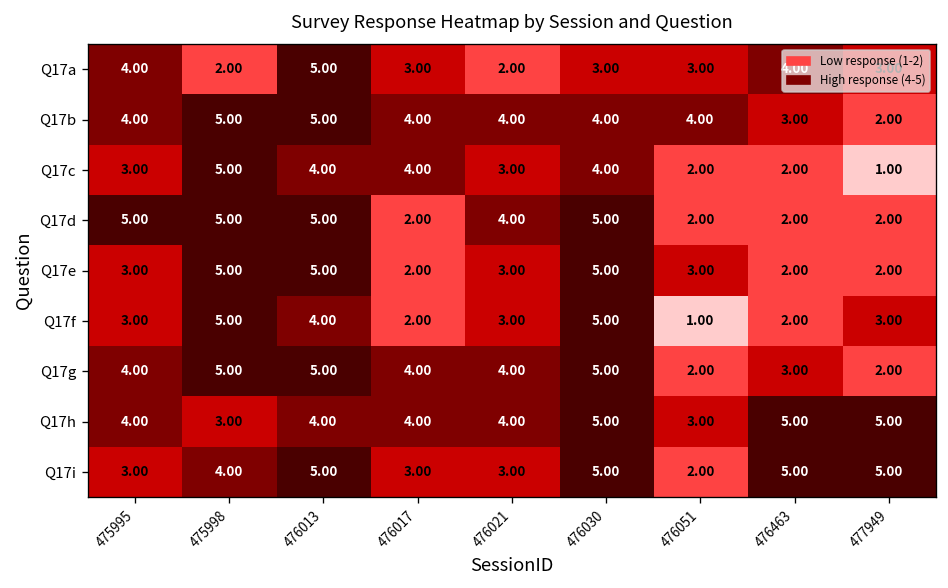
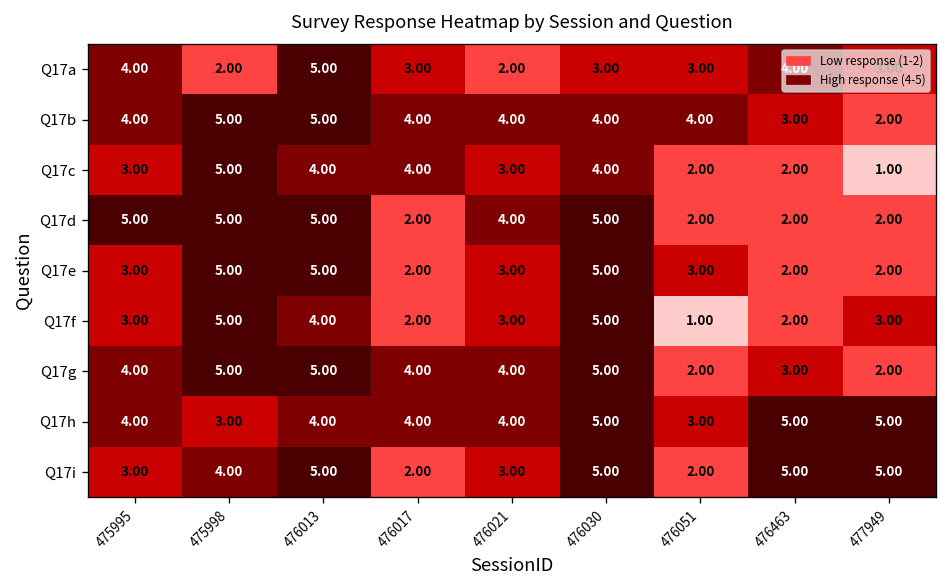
Q17i, 476017: 3.00 -> 2.00
